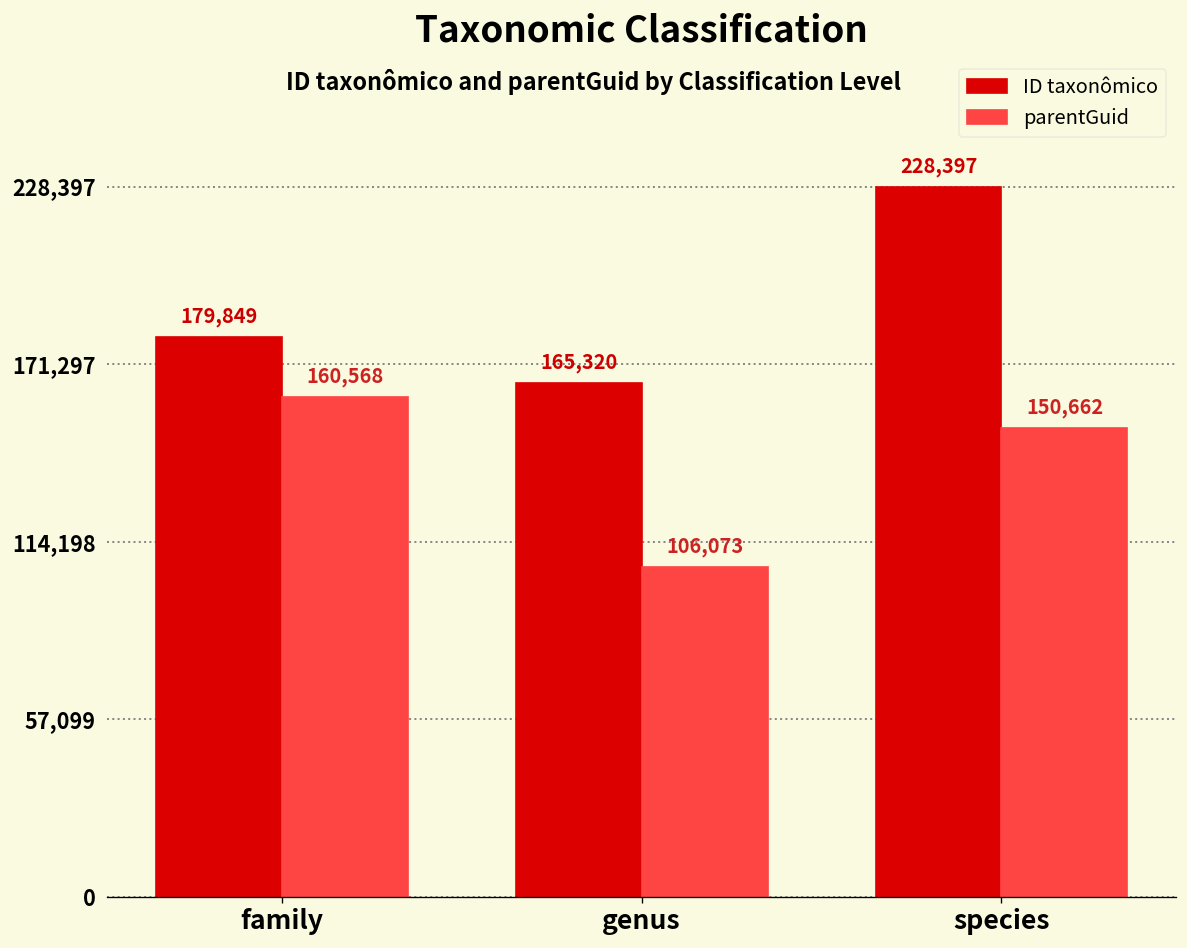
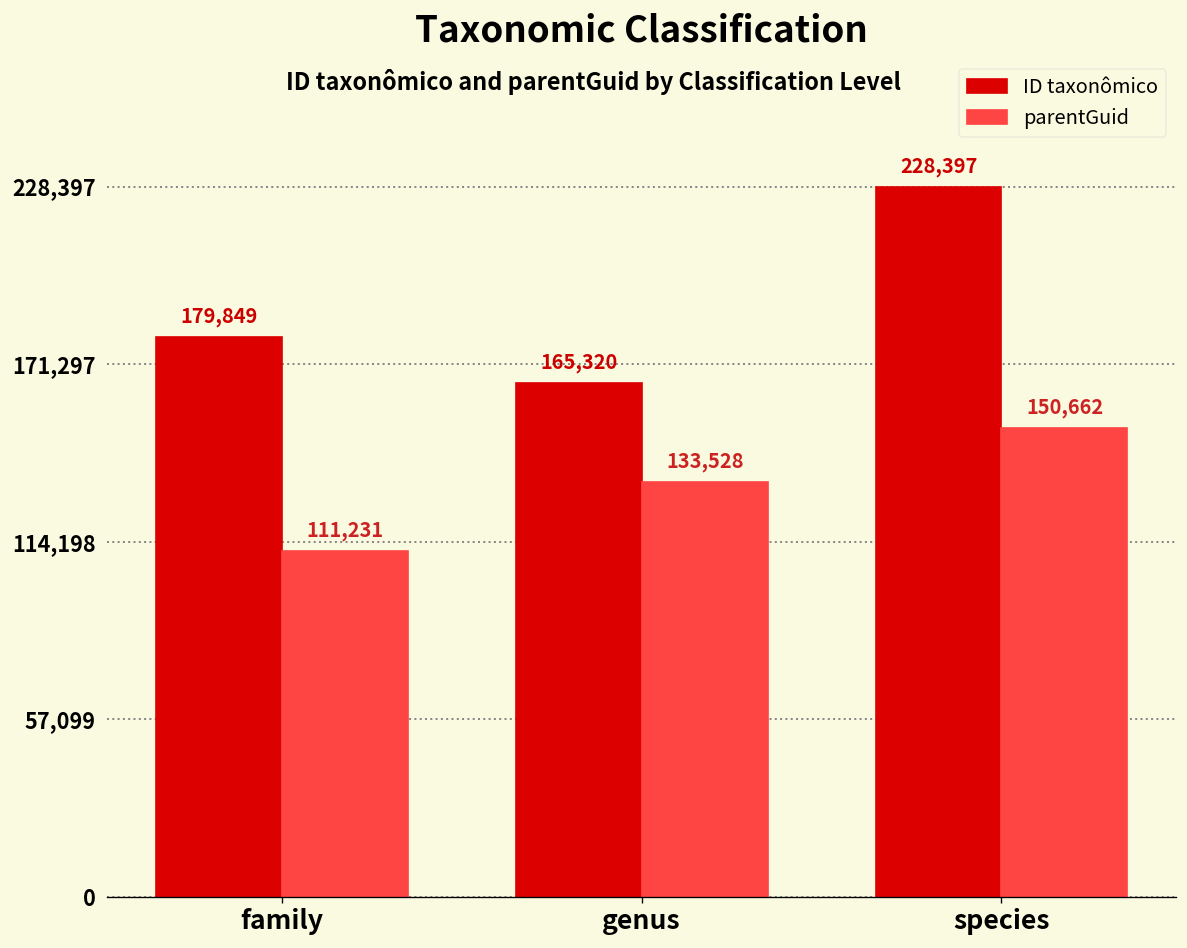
parentGuid, family: 160,568 -> 111,231
parentGuid, genus: 106,073 -> 133,528
